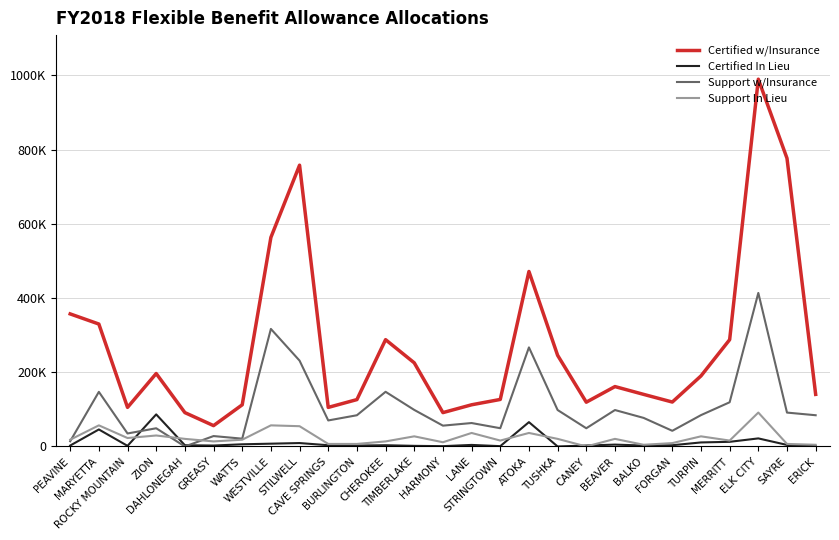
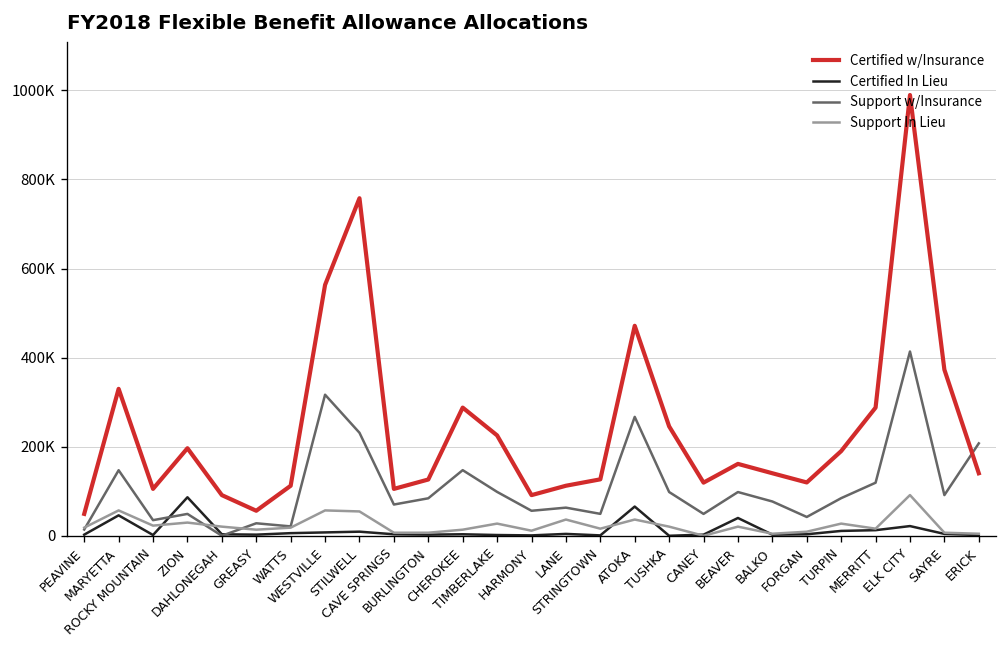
Certified w/Insurance, PEAVINE: 360000 -> 50000
Certified In Lieu, BEAVER: 10000 -> 40000
Certified w/Insurance, SAYRE: 780000 -> 370000
Support w/Insurance, ERICK: 80000 -> 210000
